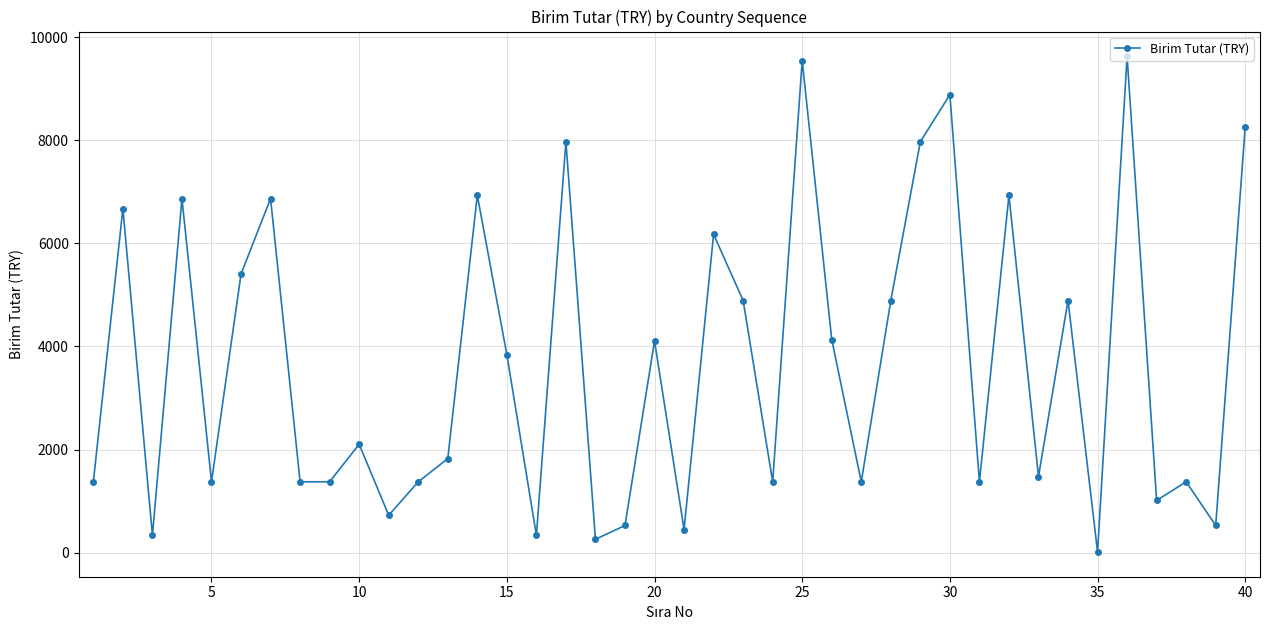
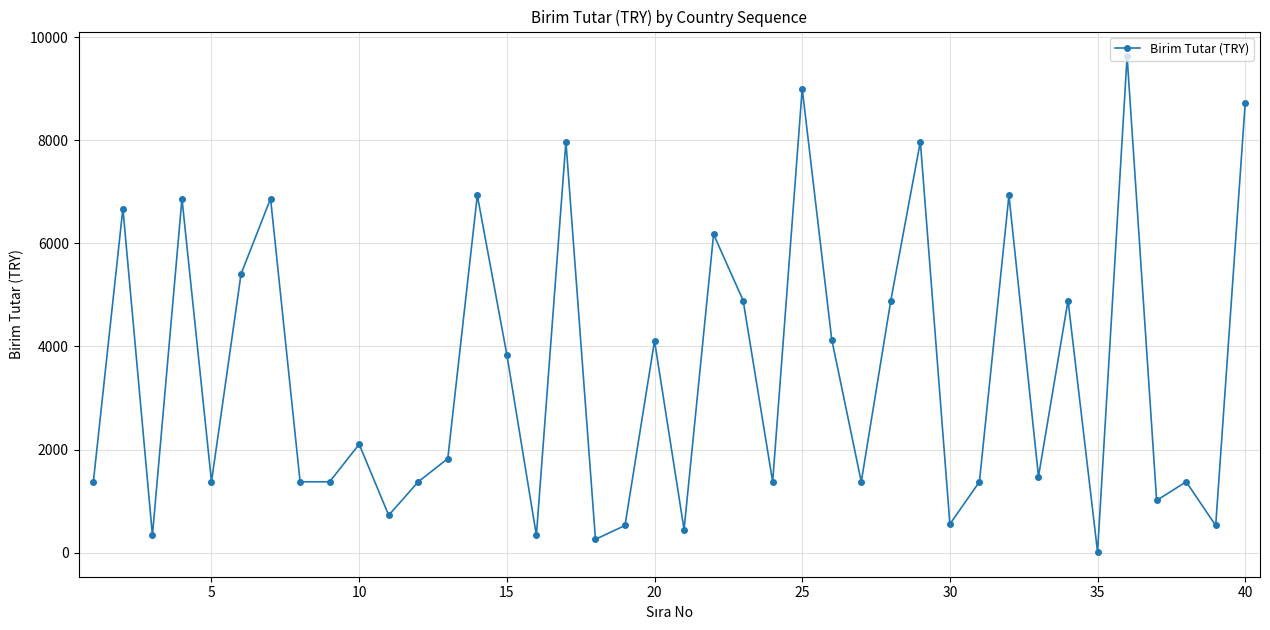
25: 9500 -> 9000
30: 8900 -> 600
40: 8300 -> 8700
